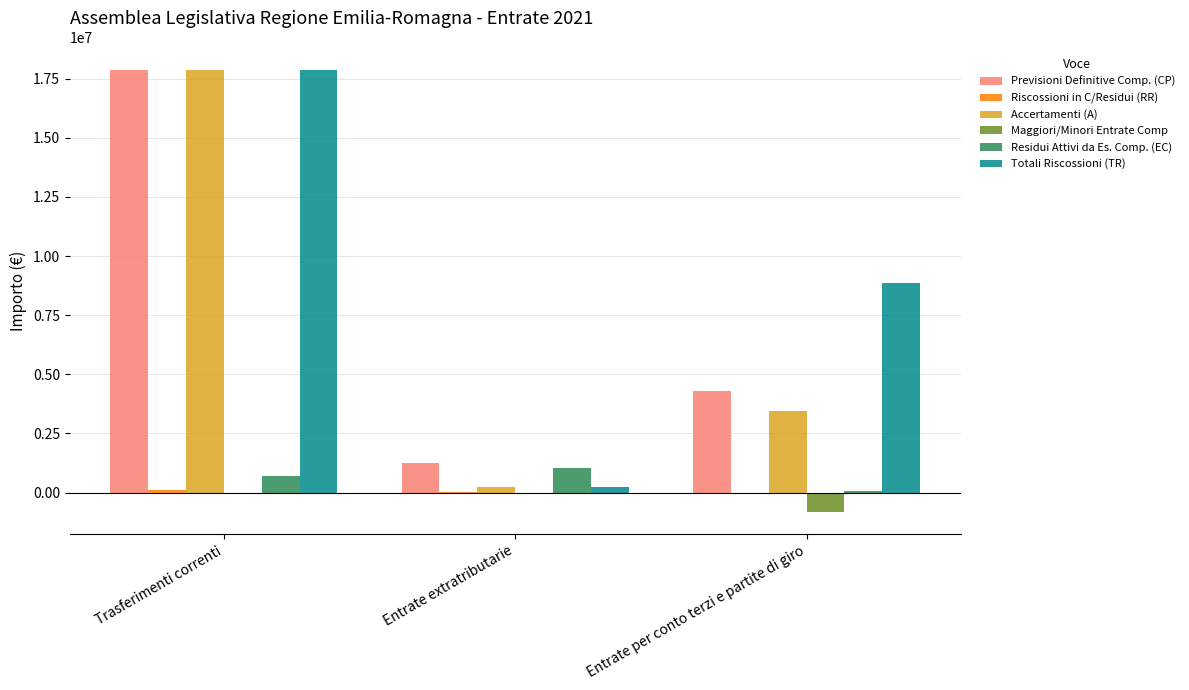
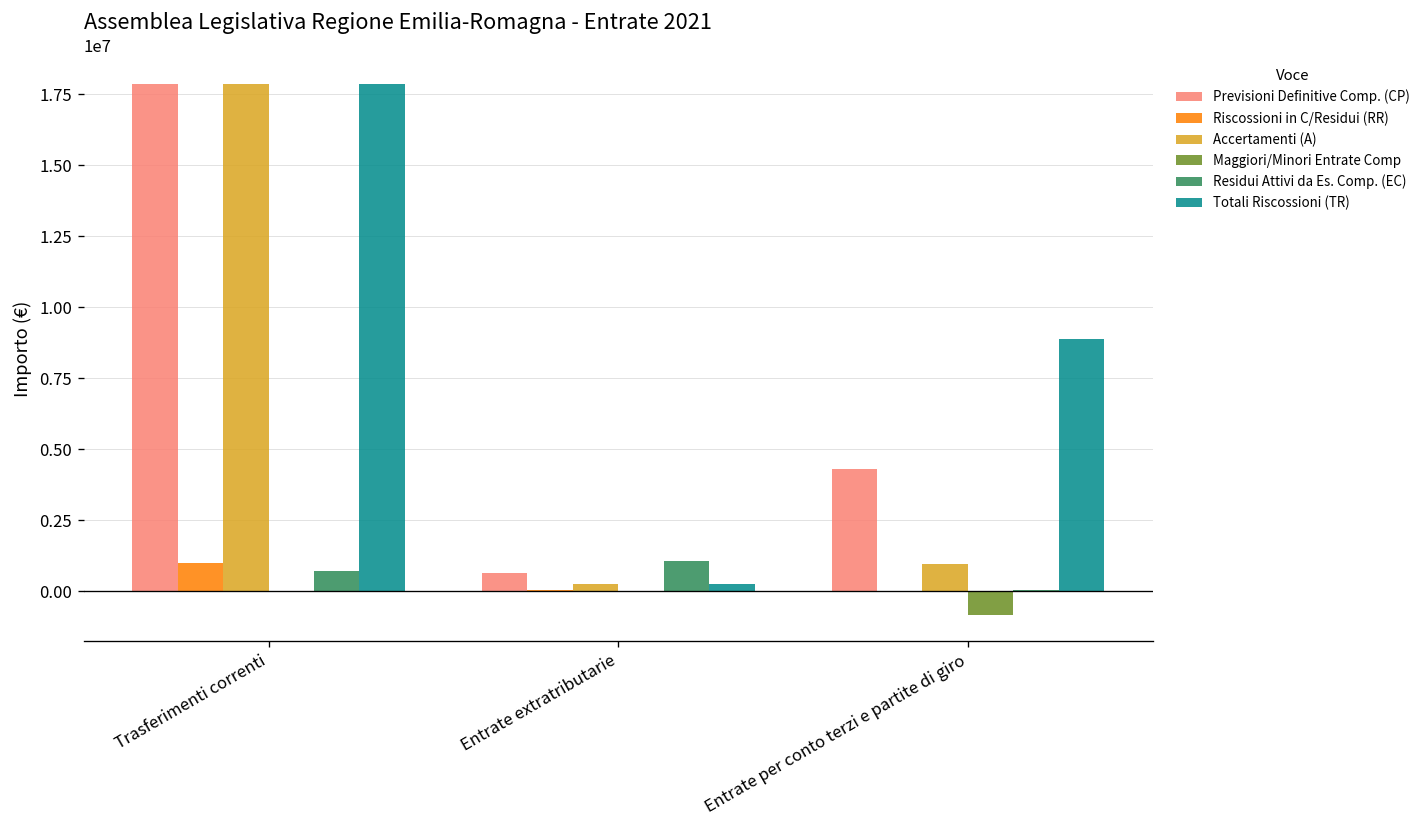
Riscossioni in C/Residui (RR), Trasferimenti correnti: 100000 -> 1000000
Previsioni Definitive Comp. (CP), Entrate extratributarie: 1200000 -> 600000
Accertamenti (A), Entrate per conto terzi e partite di giro: 3500000 -> 1000000
